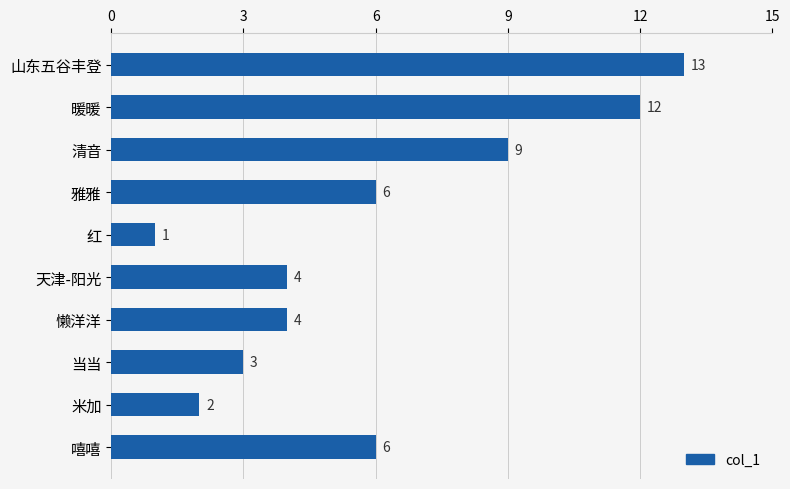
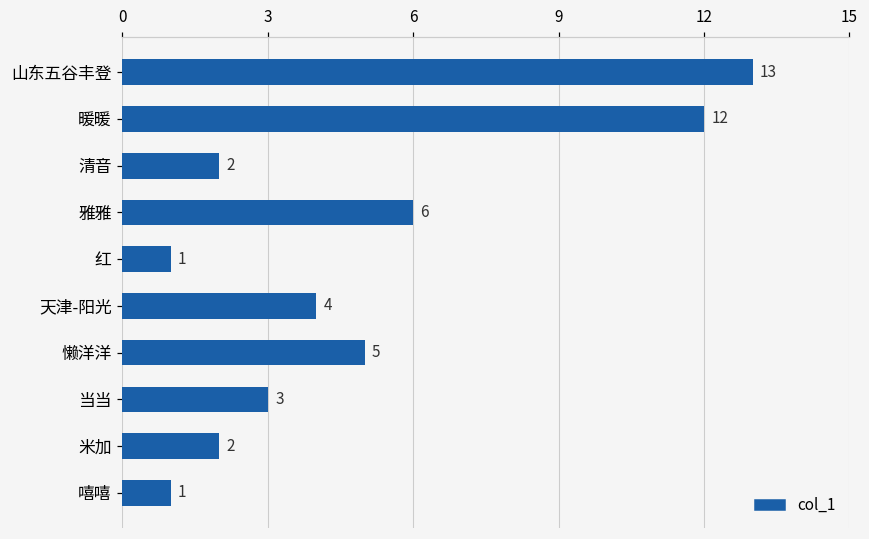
清音: 9 -> 2
懒洋洋: 4 -> 5
嘻嘻: 6 -> 1
